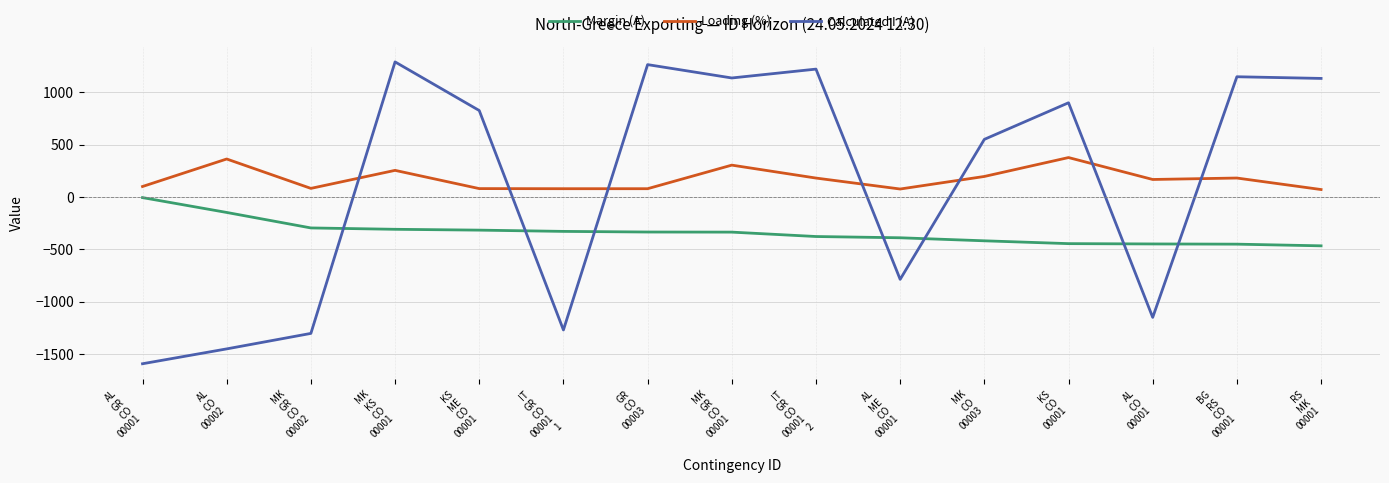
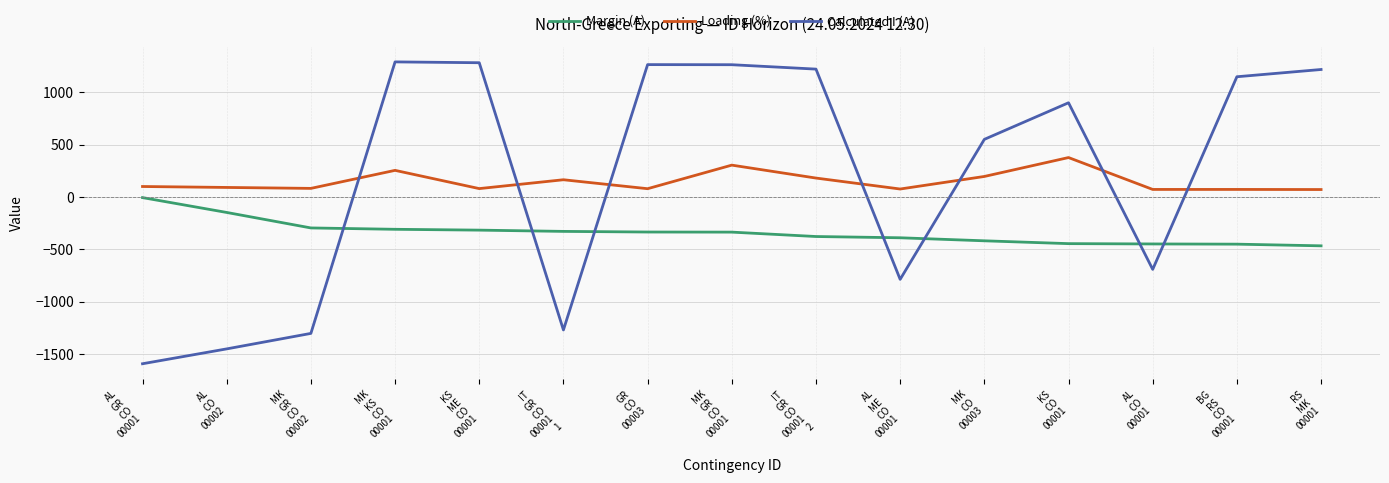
Loading (%), AL CO 00002: 360 -> 90
Calculated I (A), KS ME CO 00001: 830 -> 1280
Loading (%), IT GR CO 00001 1: 80 -> 160
Calculated I (A), MK GR CO 00001: 1140 -> 1260
Loading (%), AL CO 00001: 170 -> 70
Calculated I (A), AL CO 00001: -1150 -> -690
Loading (%), BG RS CO 00001: 180 -> 70
Calculated I (A), RS MK 00001: 1130 -> 1220
